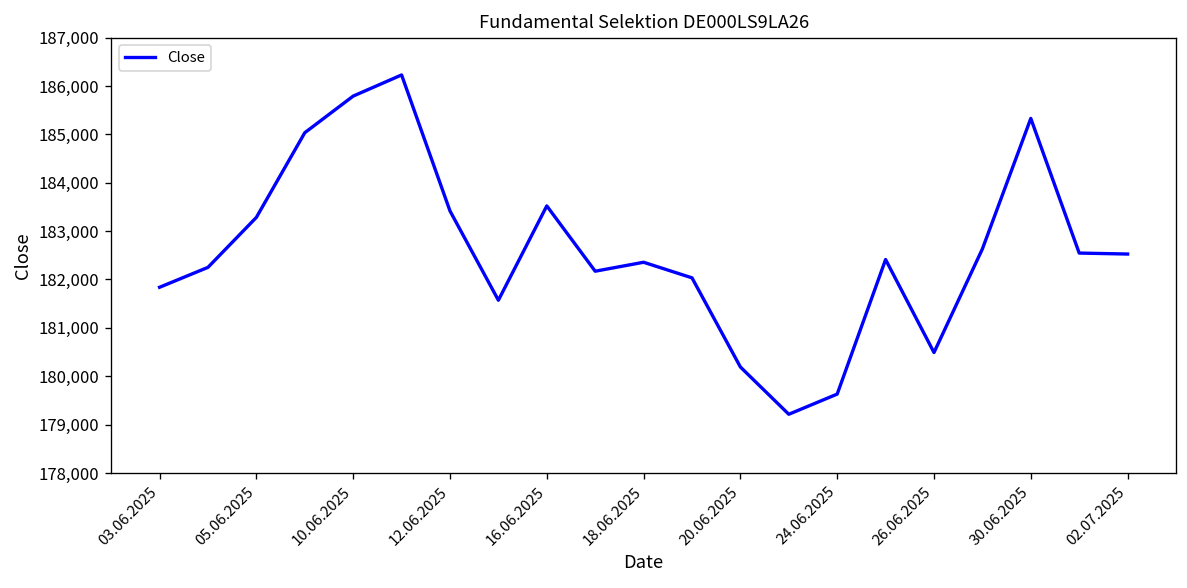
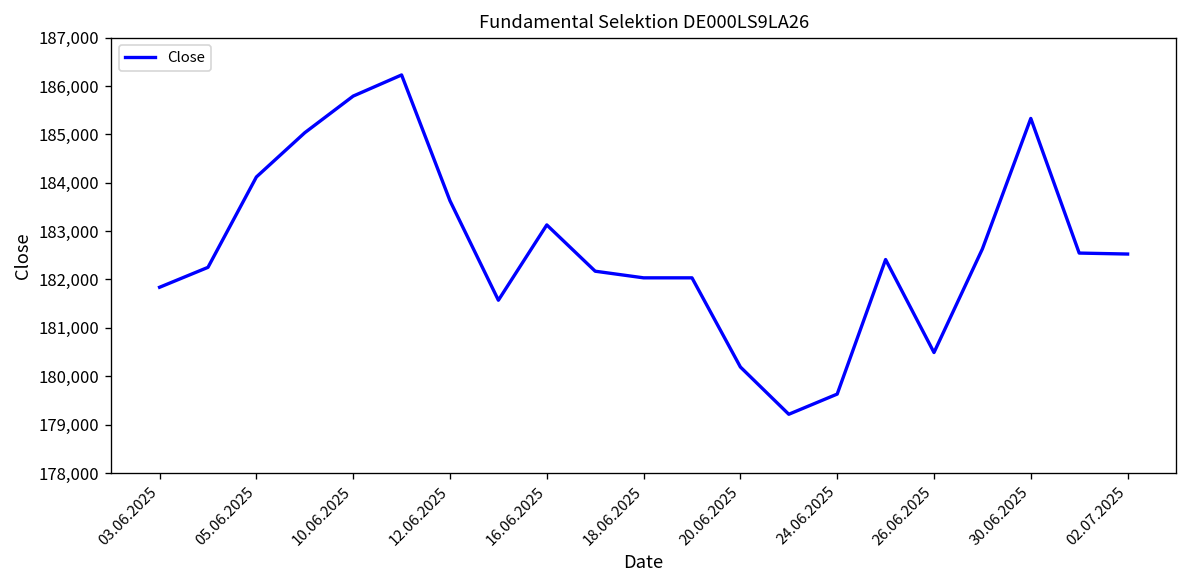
05.06.2025: 183,300 -> 184,100
12.06.2025: 183,400 -> 183,600
16.06.2025: 183,500 -> 183,100
18.06.2025: 182,400 -> 182,000
